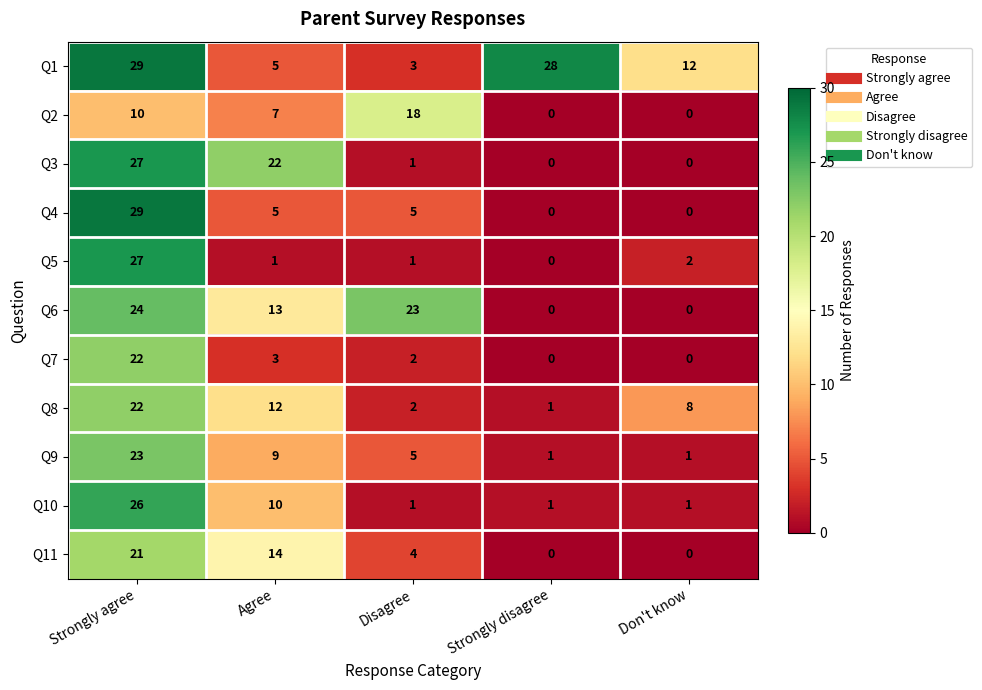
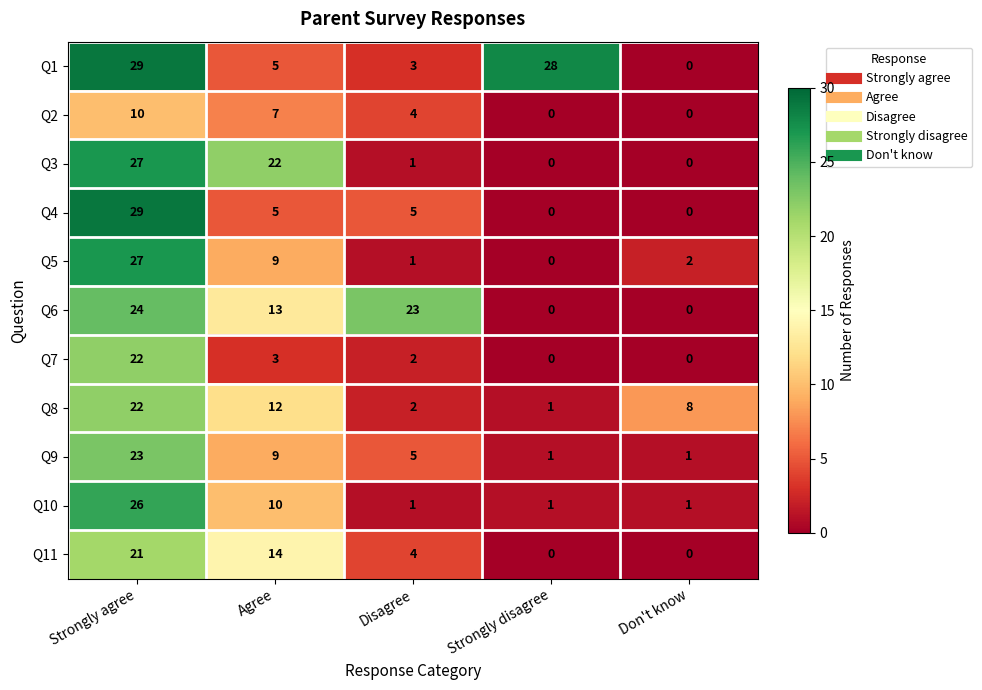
Q1, Don't know: 12 -> 0
Q2, Disagree: 18 -> 4
Q5, Agree: 1 -> 9
